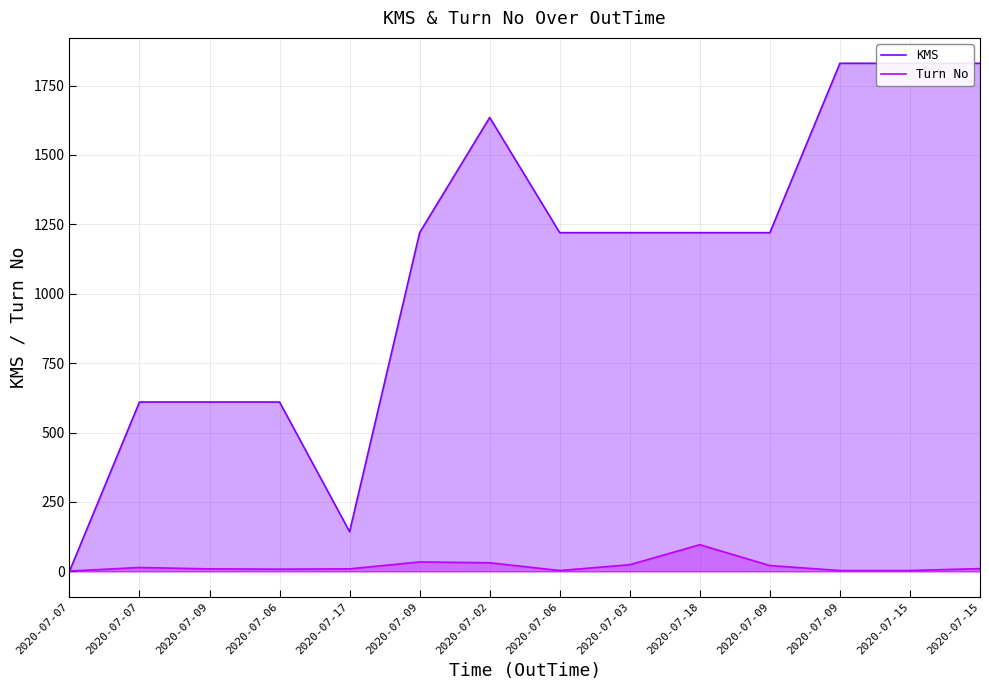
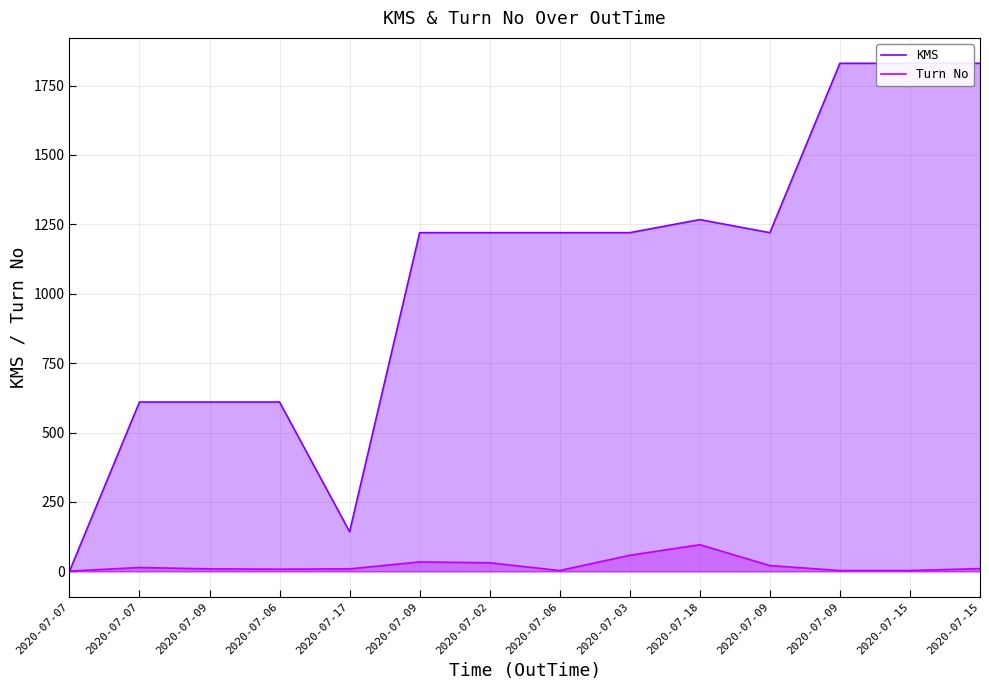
KMS, 2020-07-02: 1640 -> 1220
Turn No, 2020-07-03: 20 -> 60
KMS, 2020-07-18: 1220 -> 1270
